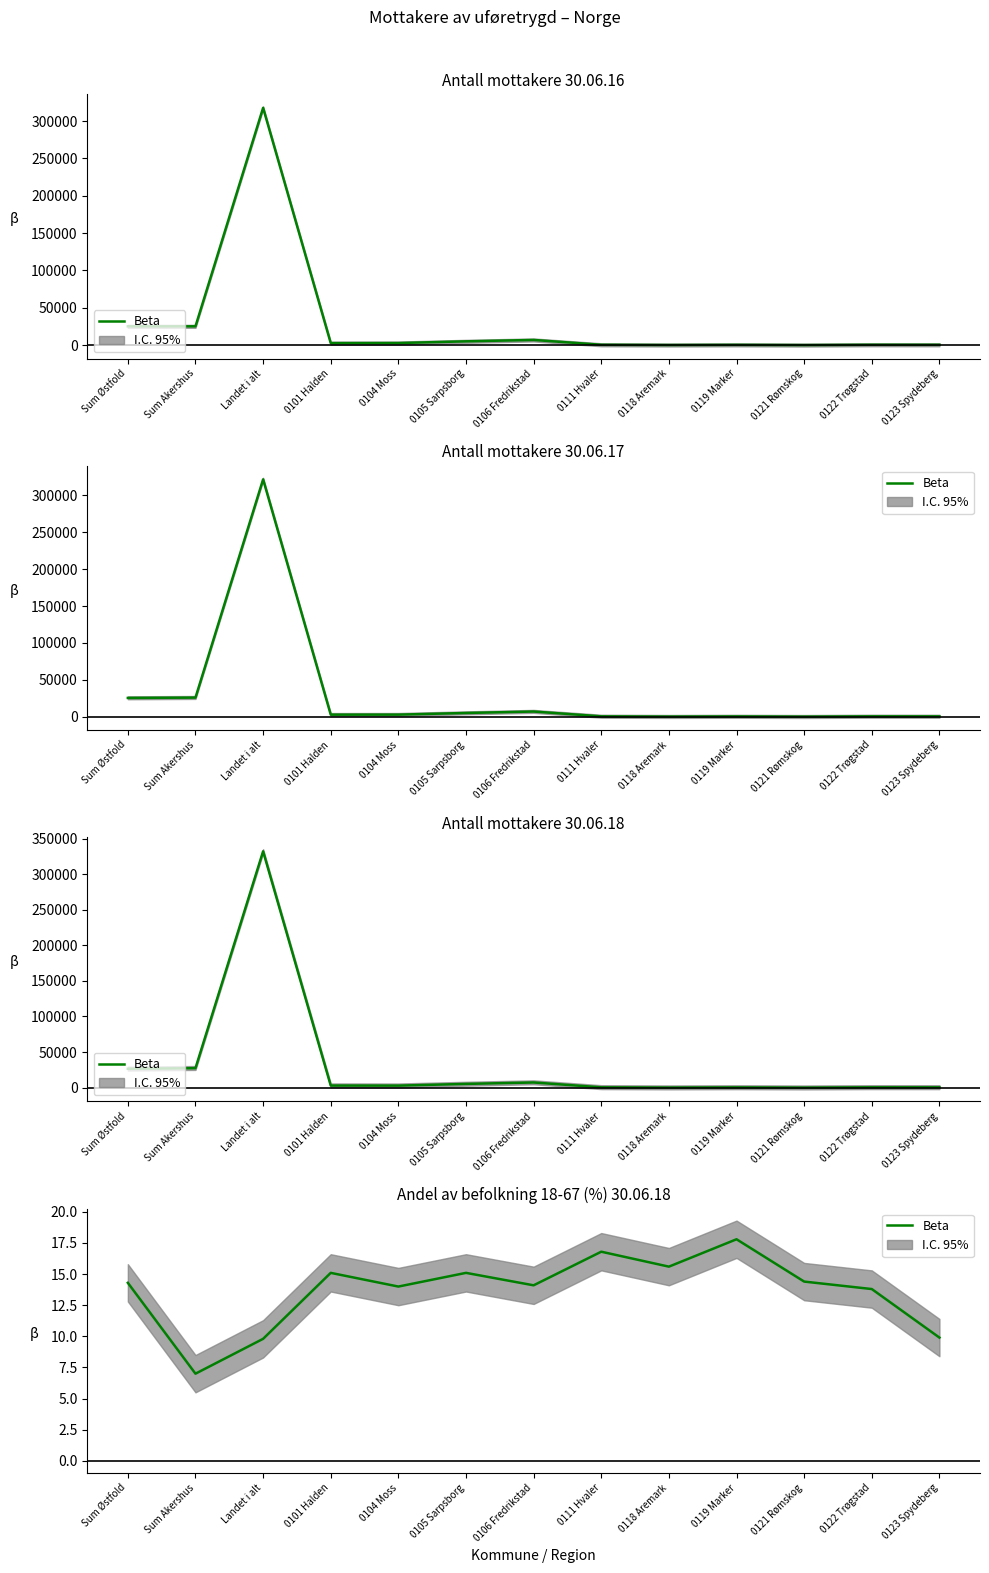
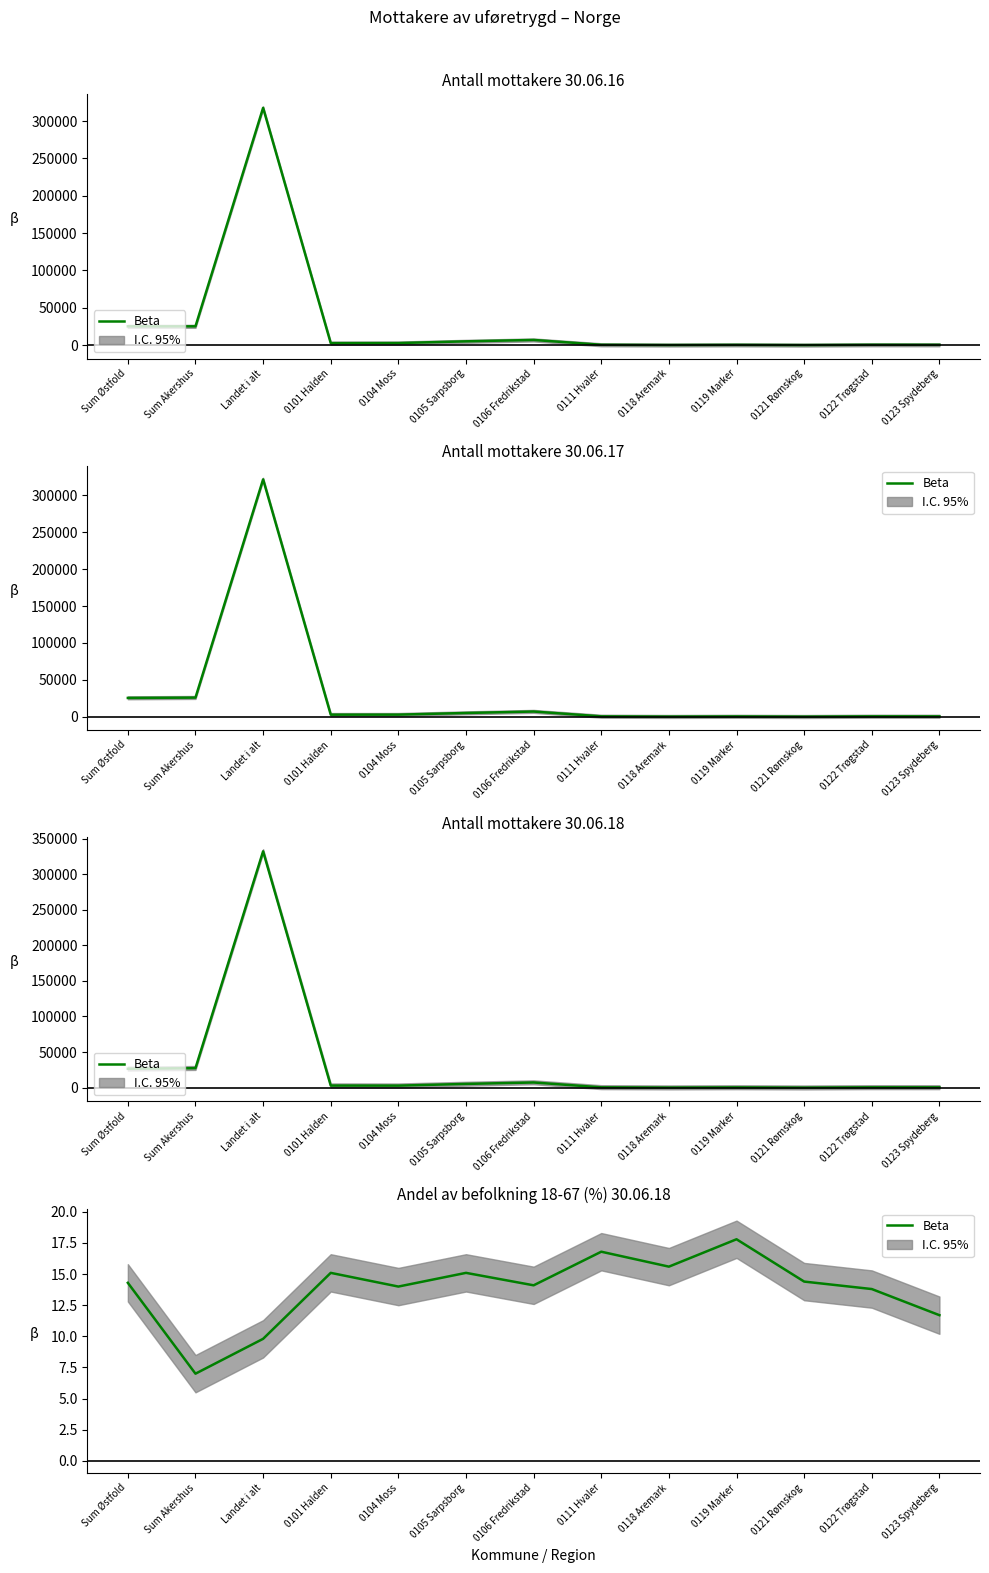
Andel av befolkning 18-67 (%) 30.06.18, Beta, 0123 Spydeberg: 9.9 -> 11.7
